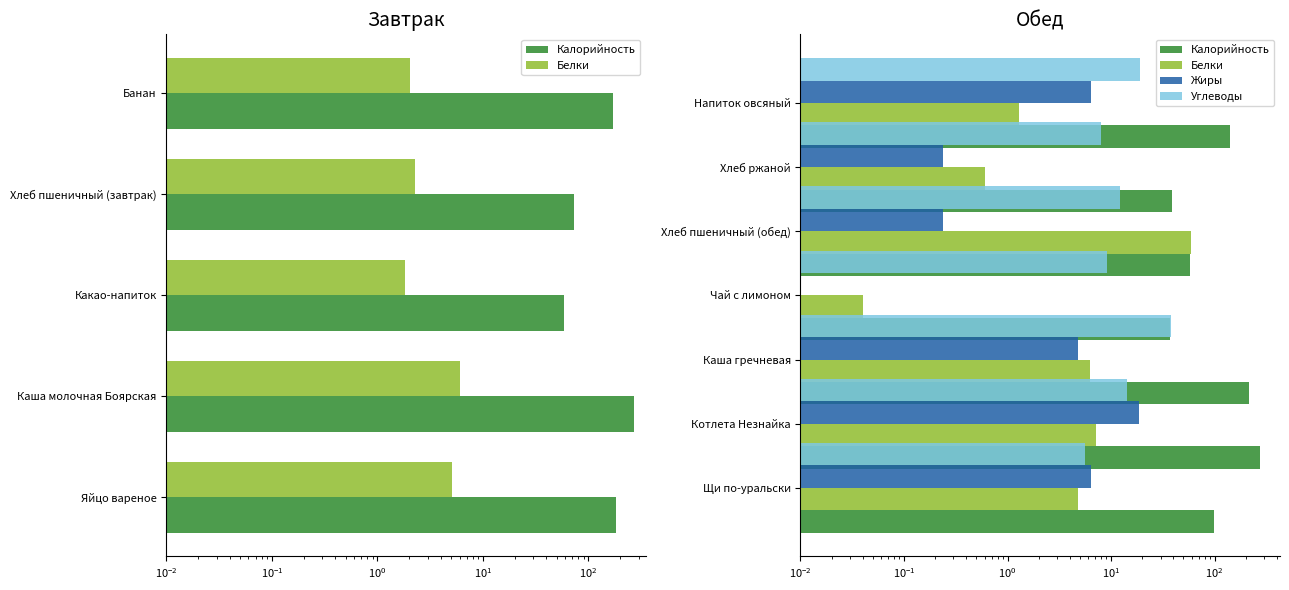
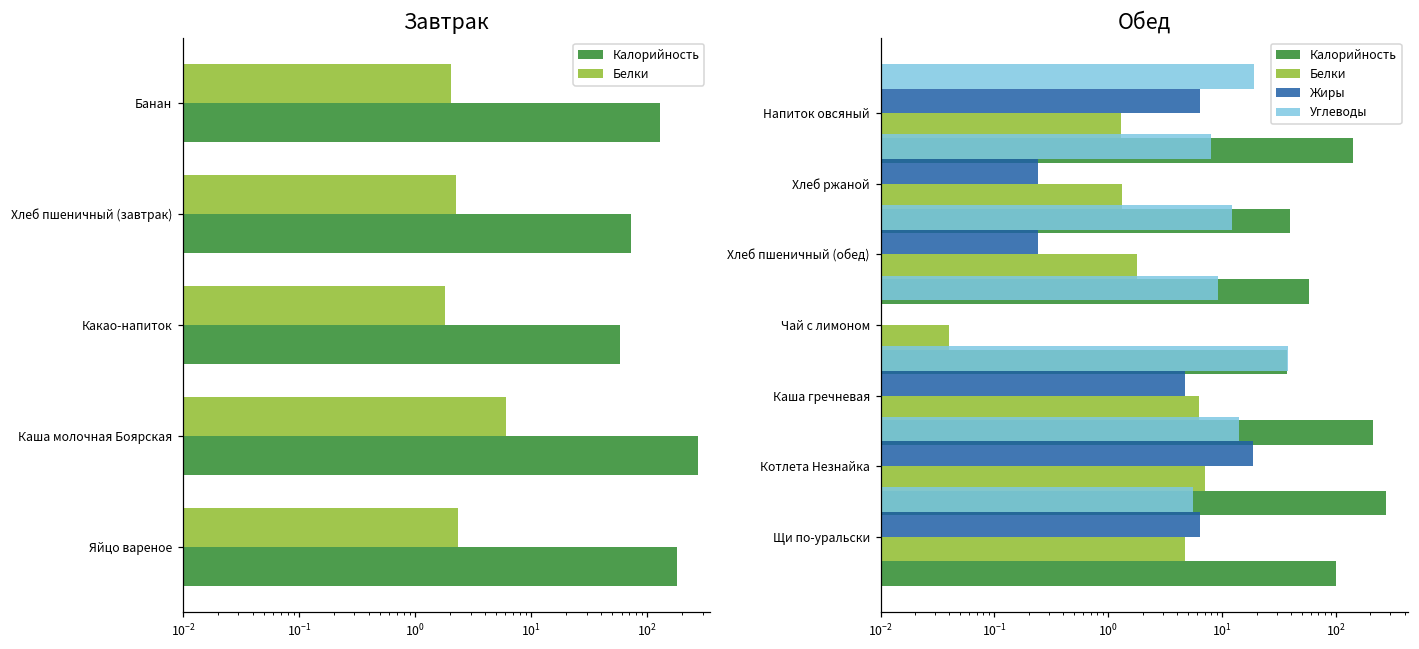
Завтрак, Калорийность, Банан: 170 -> 130
Завтрак, Белки, Яйцо вареное: 5 -> 2.4
Обед, Белки, Хлеб ржаной: 0.6 -> 1.3
Обед, Белки, Хлеб пшеничный (обед): 60 -> 1.8
